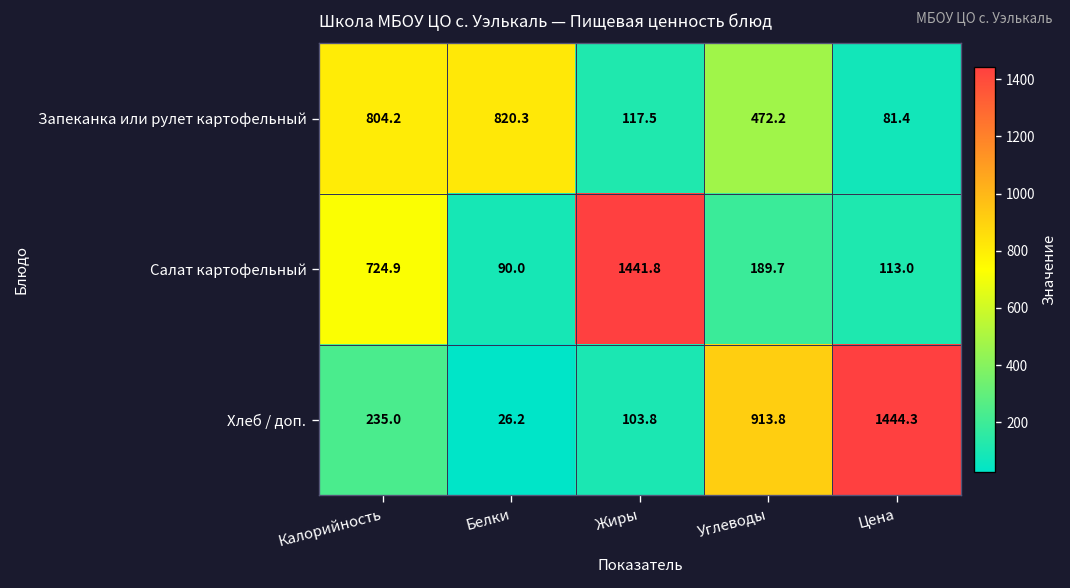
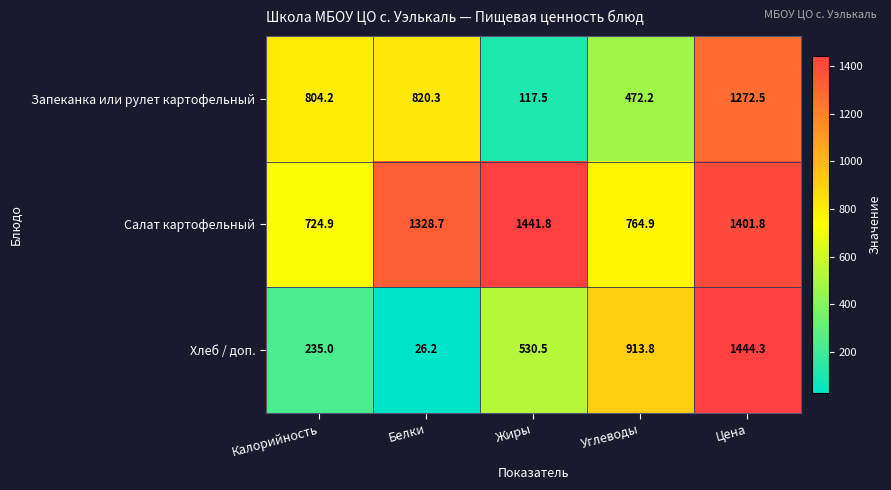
Запеканка или рулет картофельный, Цена: 81.4 -> 1272.5
Салат картофельный, Белки: 90.0 -> 1328.7
Салат картофельный, Углеводы: 189.7 -> 764.9
Салат картофельный, Цена: 113.0 -> 1401.8
Хлеб / доп., Жиры: 103.8 -> 530.5
